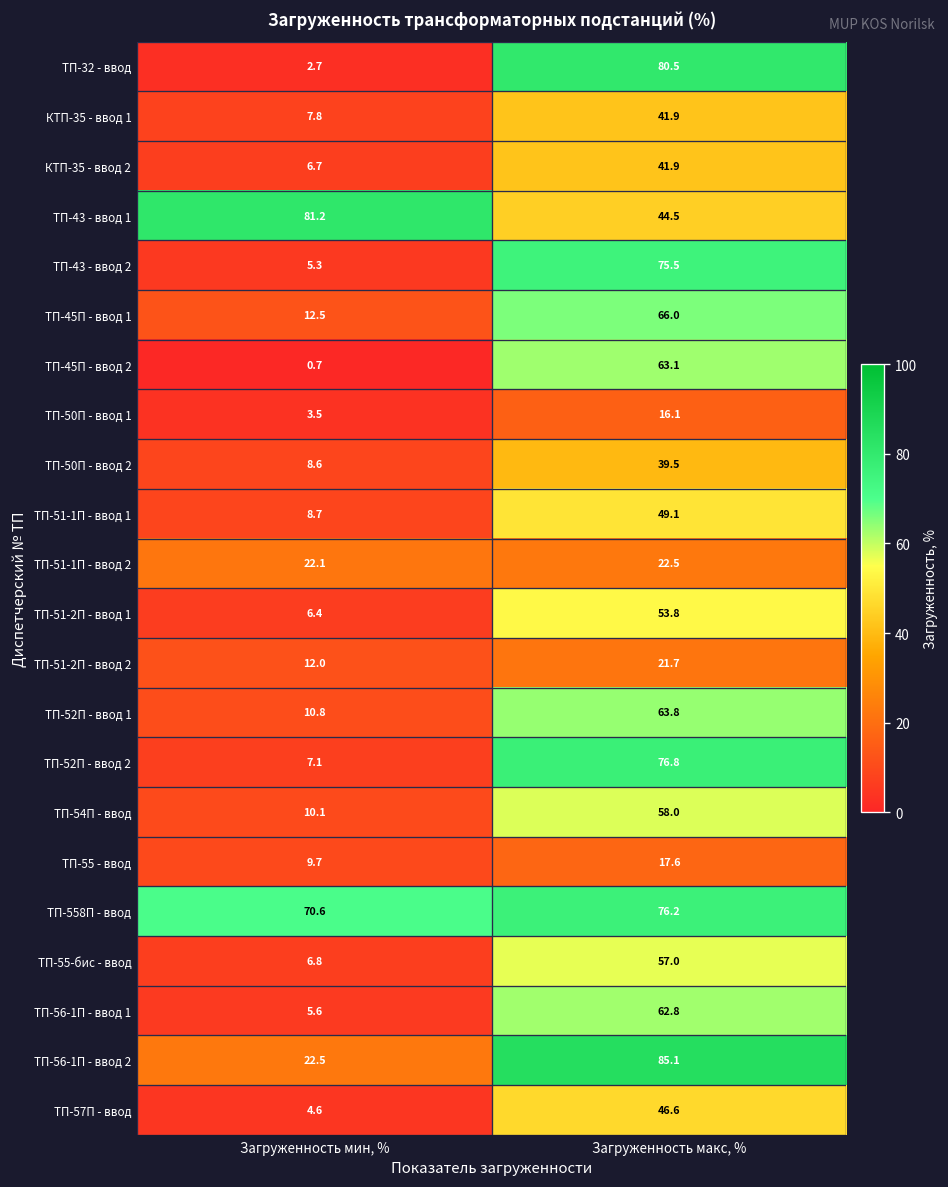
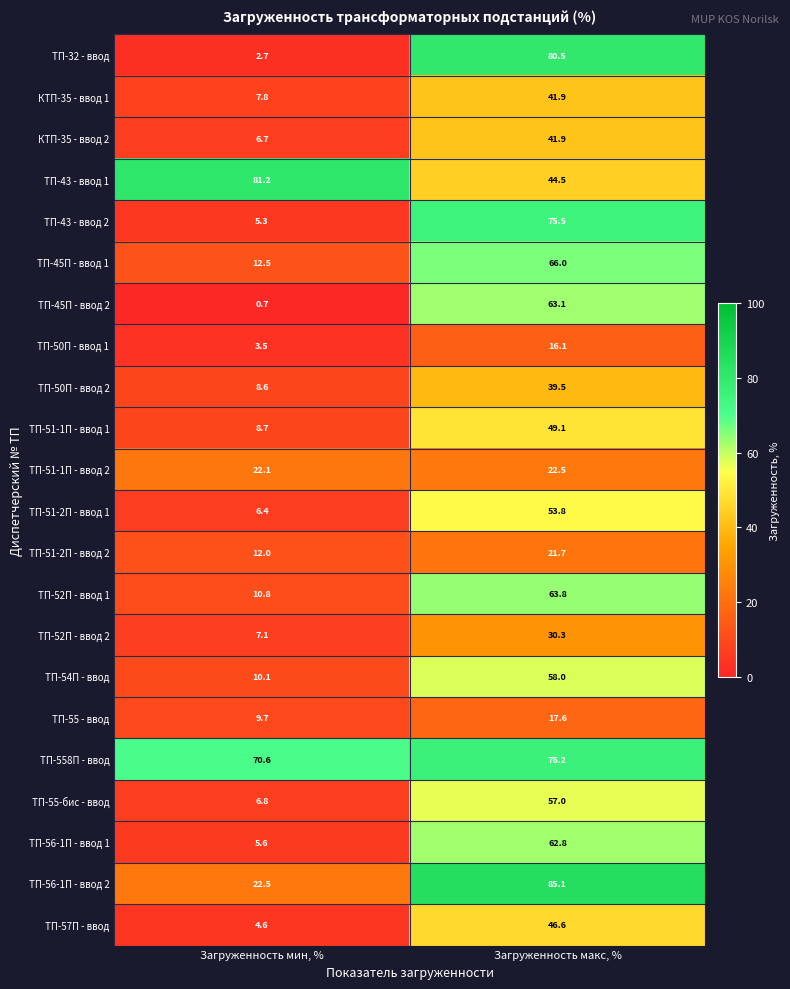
ТП-52П - ввод 2, Загруженность макс, %: 76.8 -> 30.3
